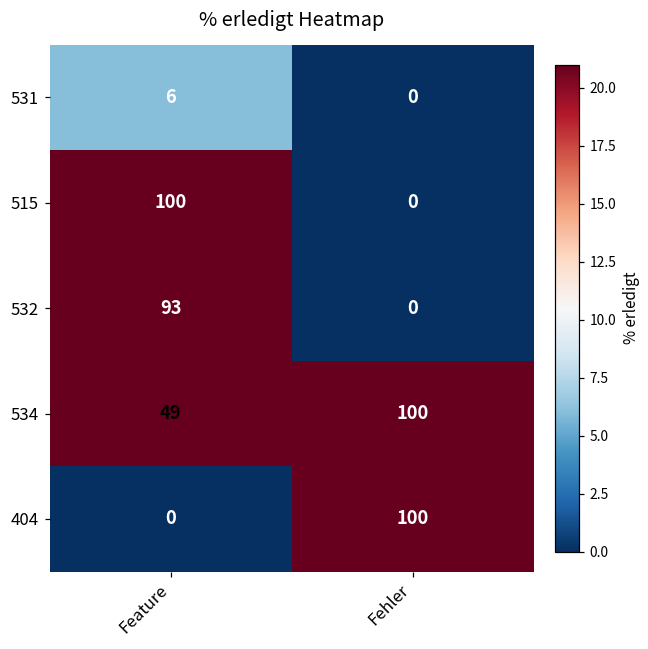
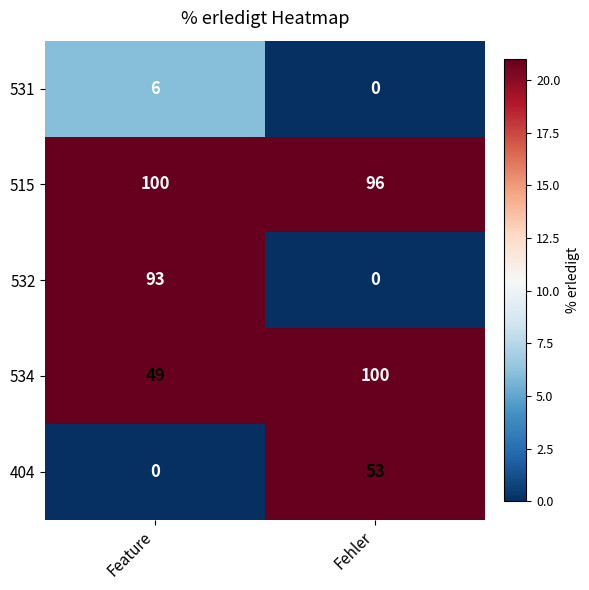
515, Fehler: 0 -> 96
404, Fehler: 100 -> 53
